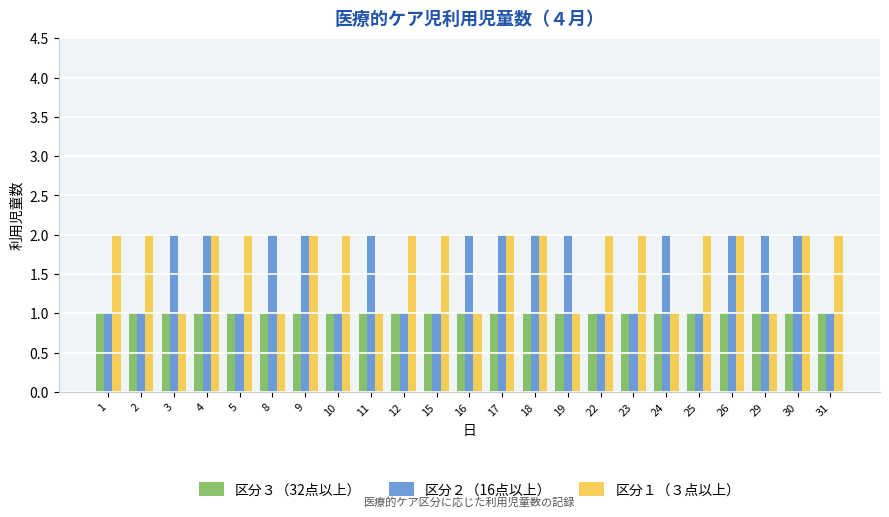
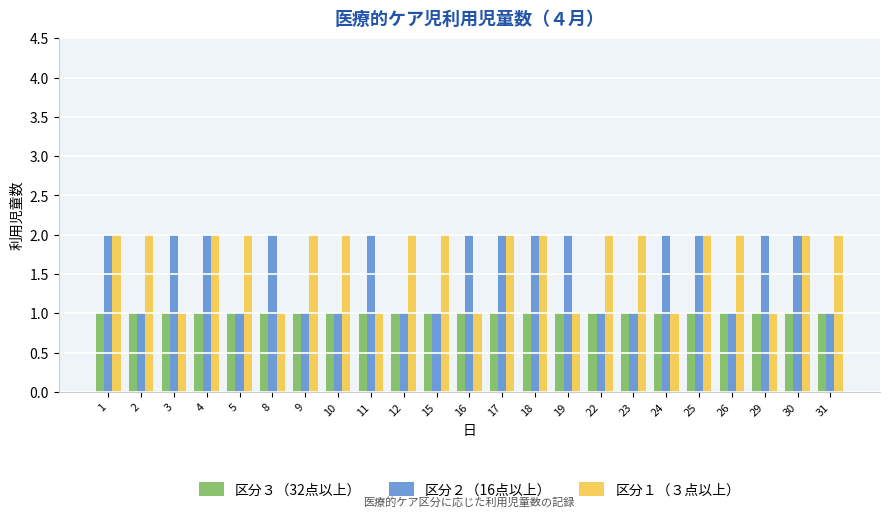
区分２（16点以上）, 1: 1 -> 2
区分２（16点以上）, 9: 2 -> 1
区分２（16点以上）, 25: 1 -> 2
区分２（16点以上）, 26: 2 -> 1
